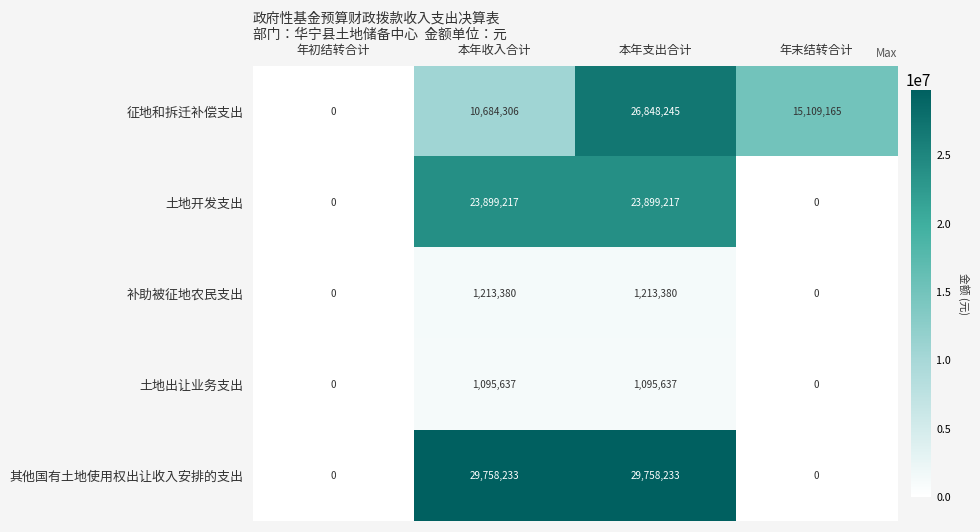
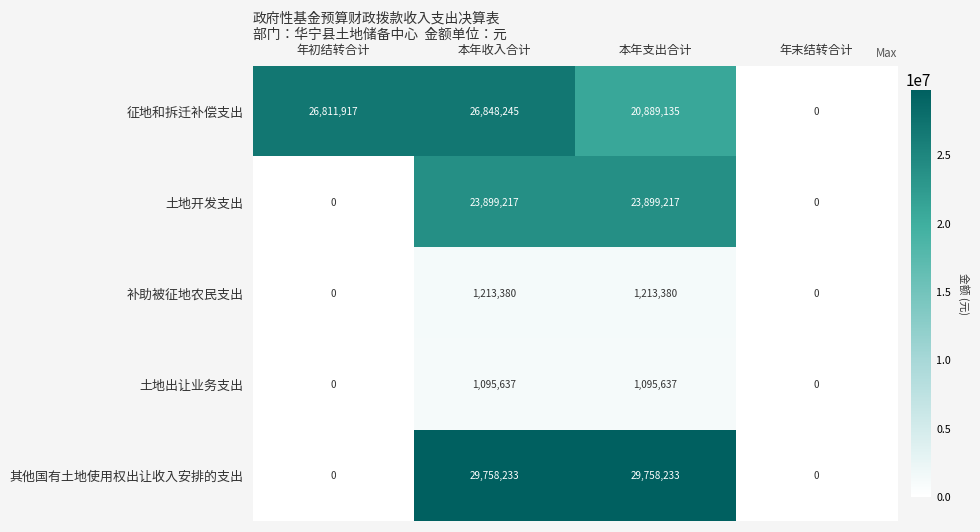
征地和拆迁补偿支出, 年初结转合计: 0 -> 26,811,917
征地和拆迁补偿支出, 本年收入合计: 10,684,306 -> 26,848,245
征地和拆迁补偿支出, 本年支出合计: 26,848,245 -> 20,889,135
征地和拆迁补偿支出, 年末结转合计: 15,109,165 -> 0
